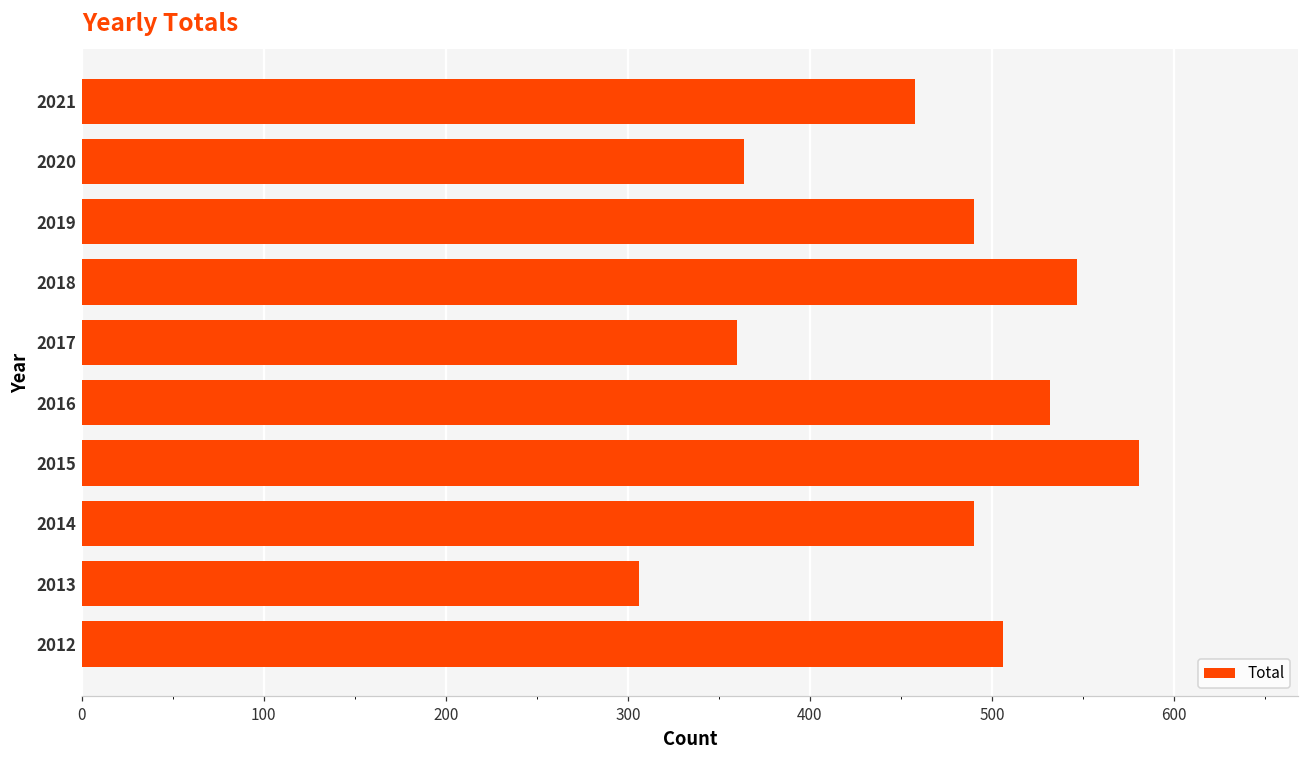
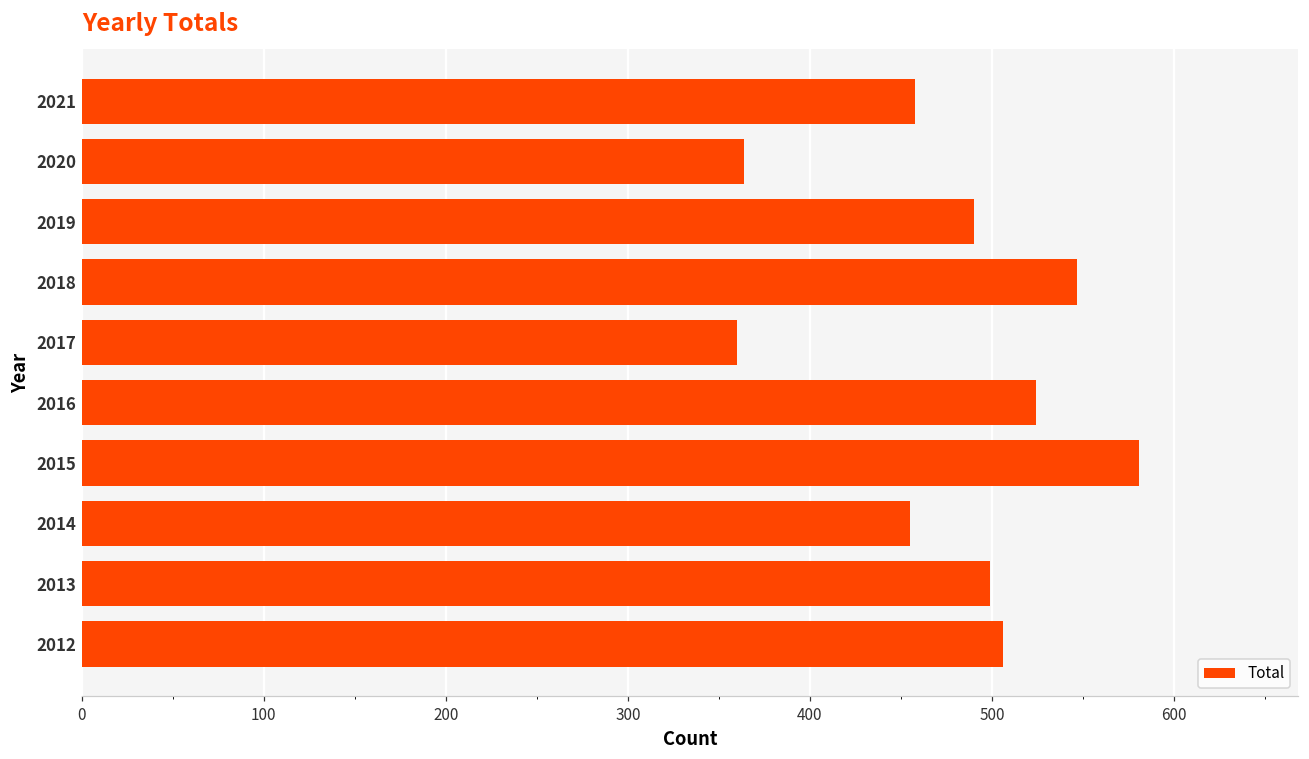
2016: 532 -> 524
2014: 490 -> 455
2013: 306 -> 499
